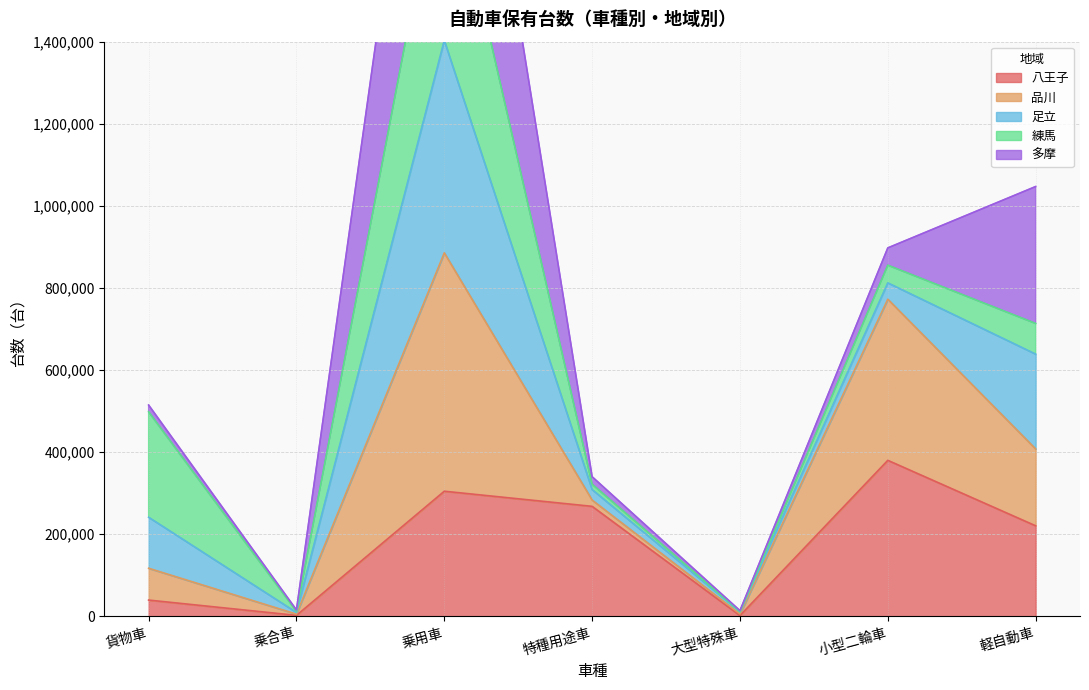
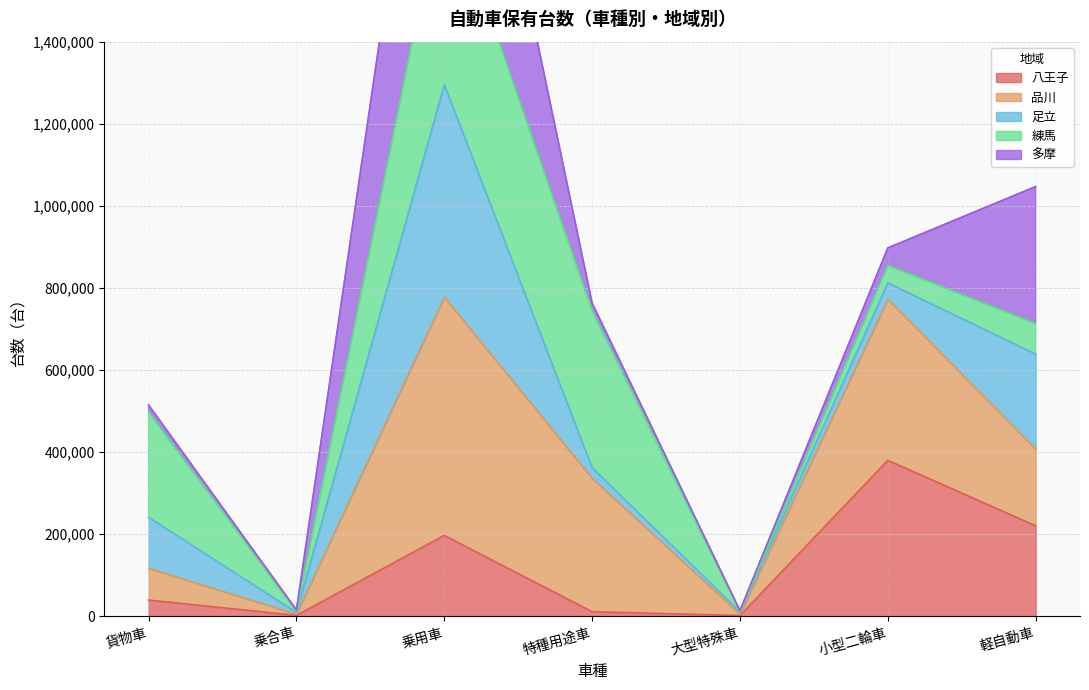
八王子, 乗用車: 300,000 -> 200,000
八王子, 特種用途車: 270,000 -> 10,000
品川, 特種用途車: 20,000 -> 330,000
練馬, 特種用途車: 10,000 -> 380,000
